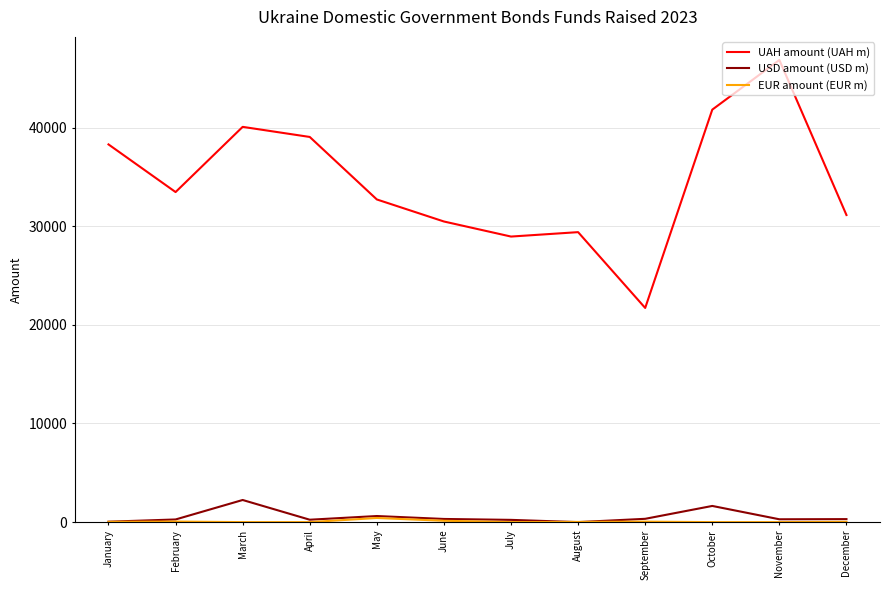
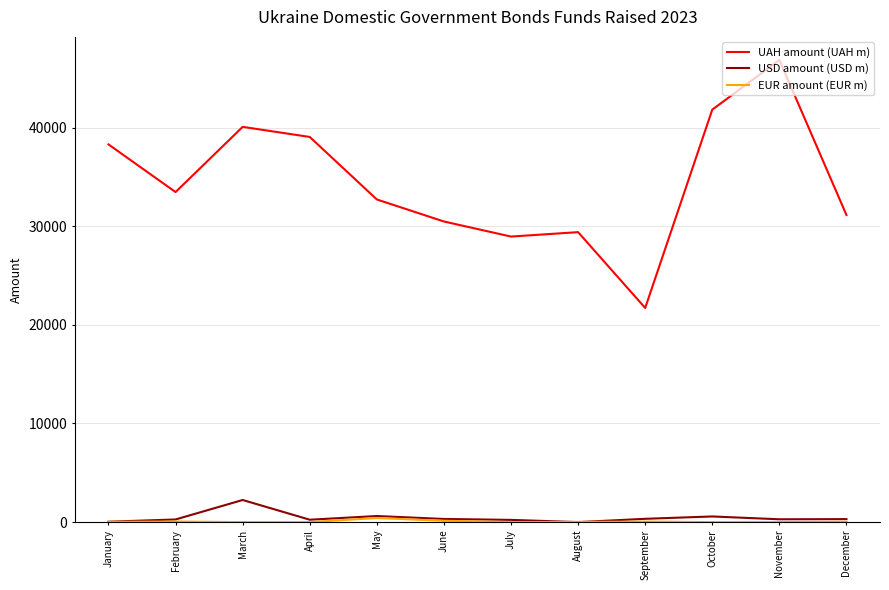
USD amount (USD m), October: 2000 -> 1000
